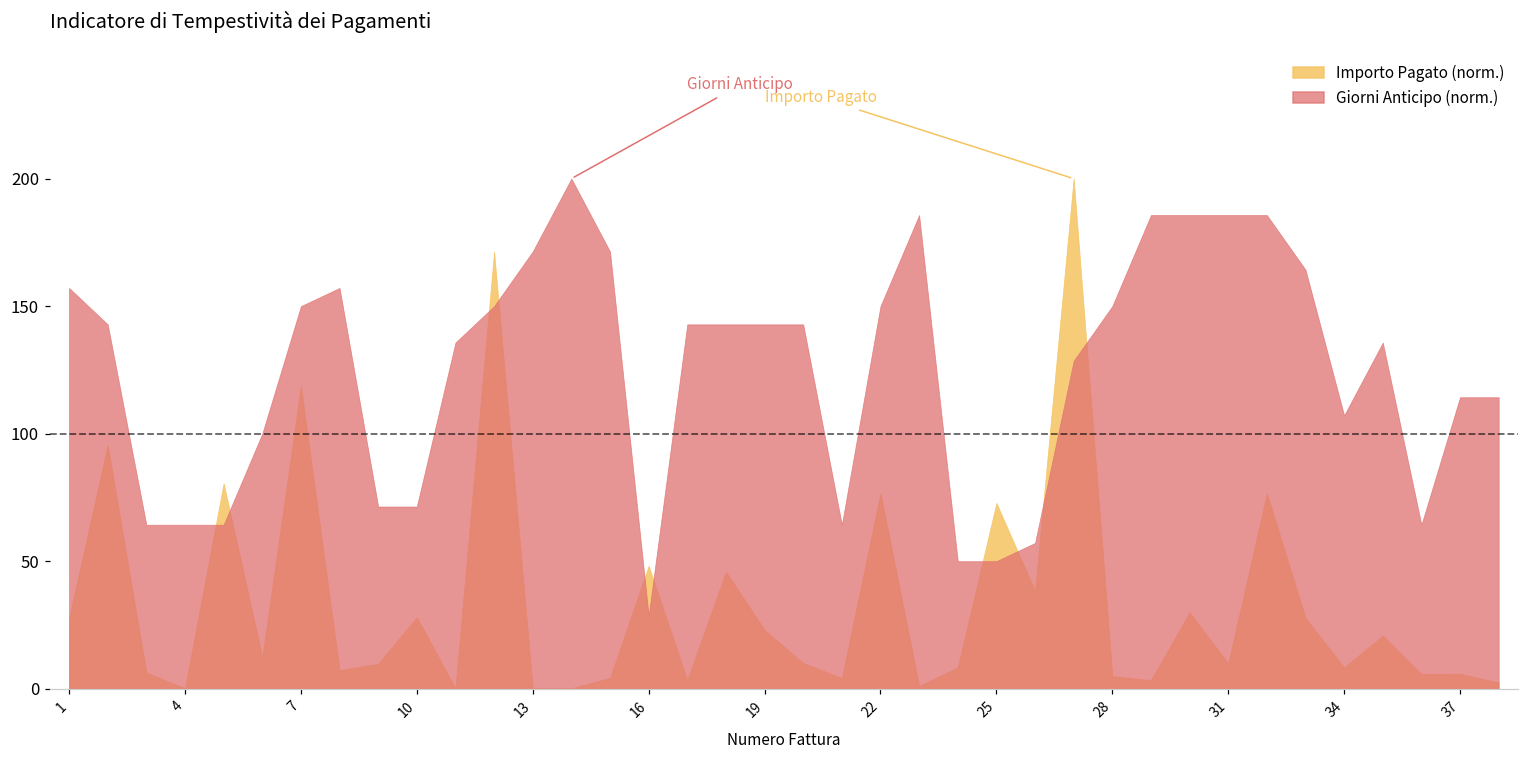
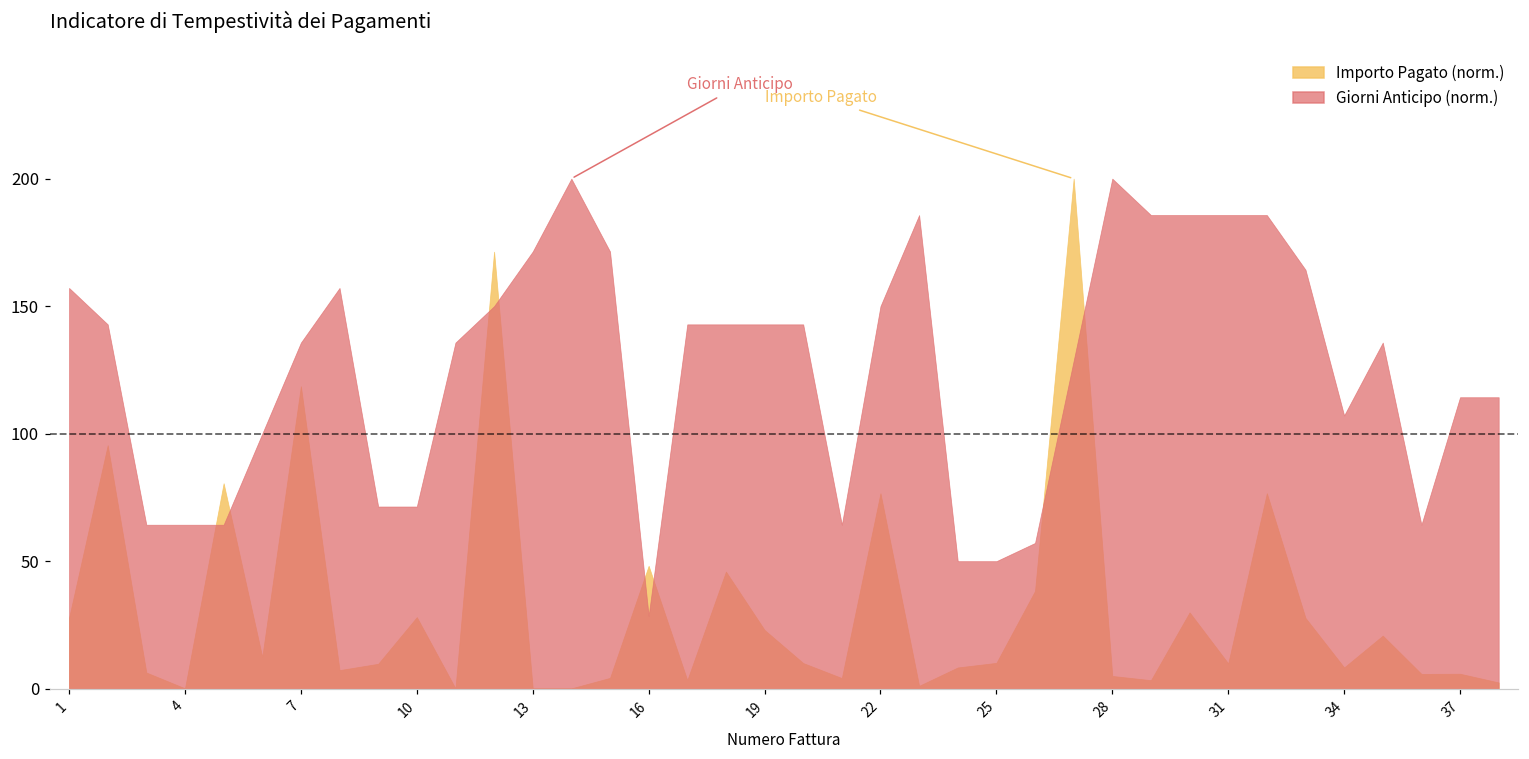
Giorni Anticipo (norm.), 7: 150 -> 136
Importo Pagato (norm.), 25: 73 -> 10
Giorni Anticipo (norm.), 28: 150 -> 200
